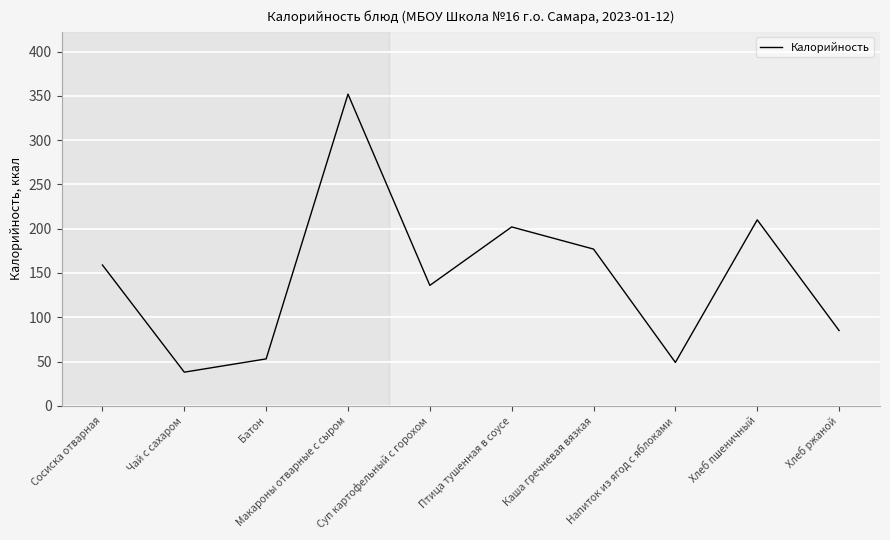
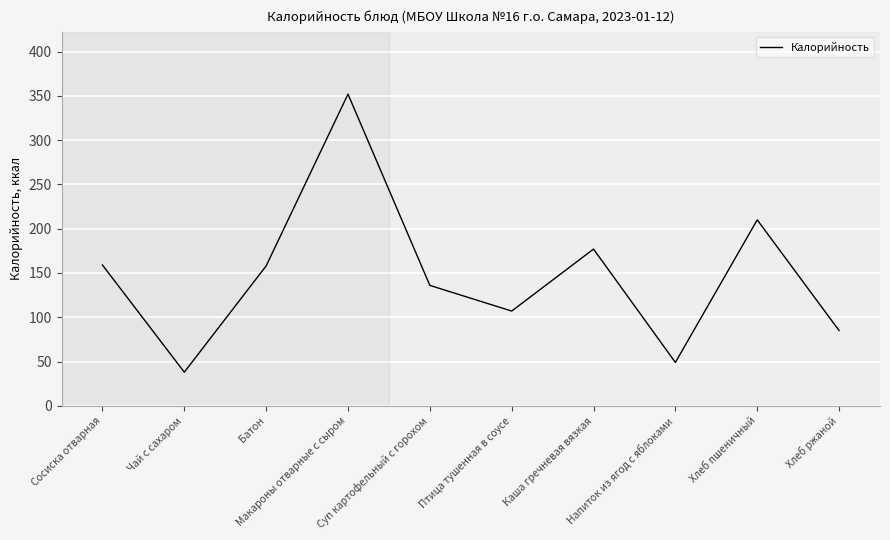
Батон: 50 -> 160
Птица тушенная в соусе: 200 -> 110
